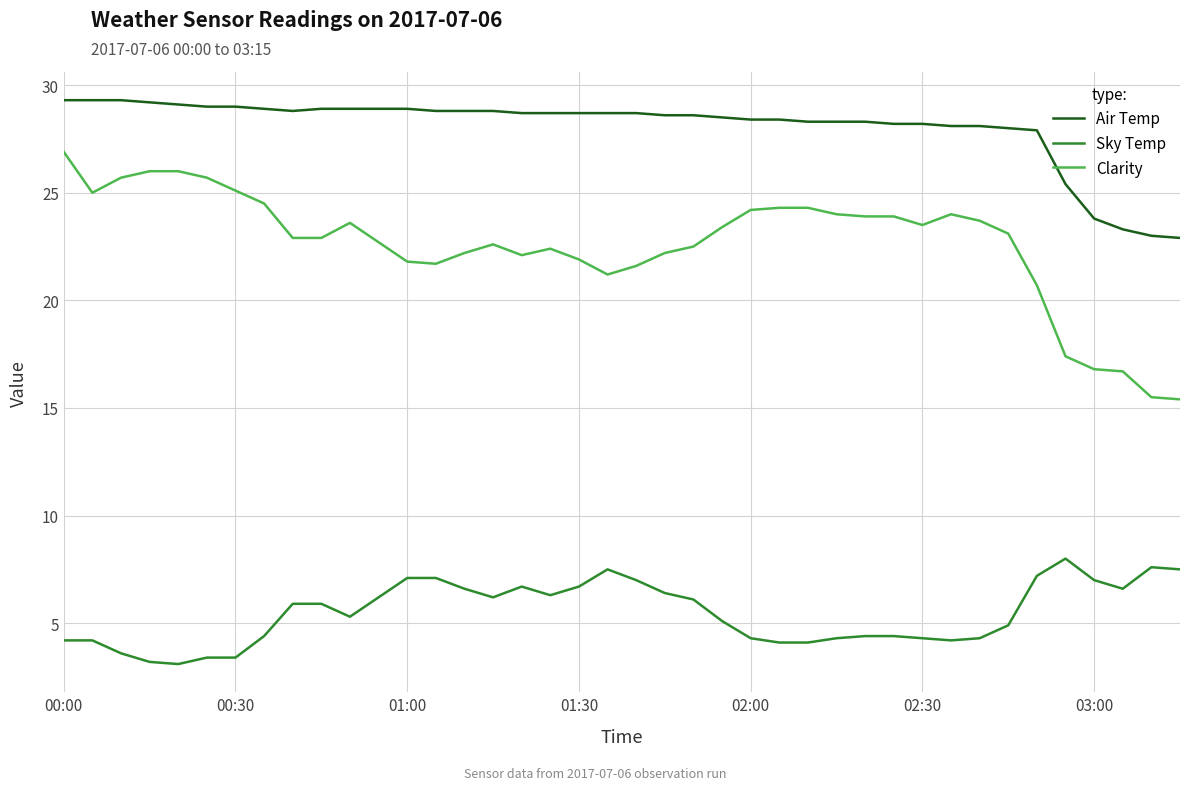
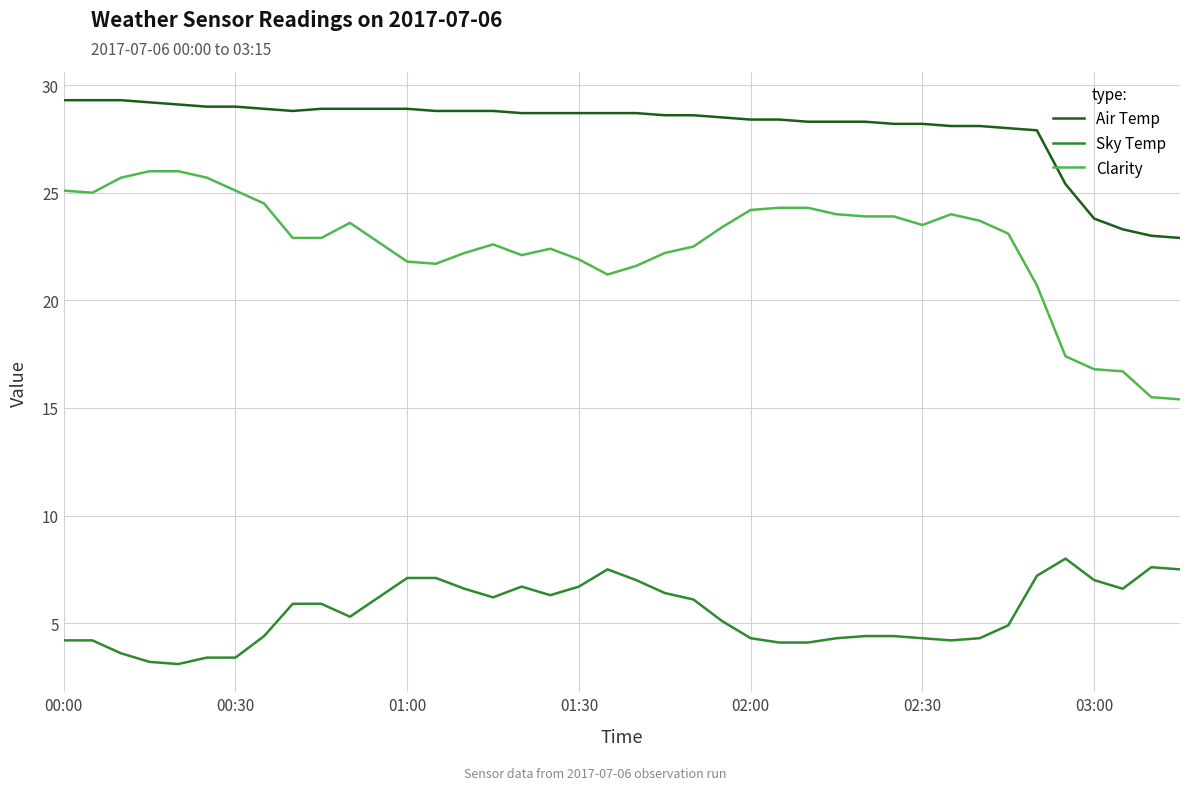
Clarity, 00:00: 26.9 -> 25.1
